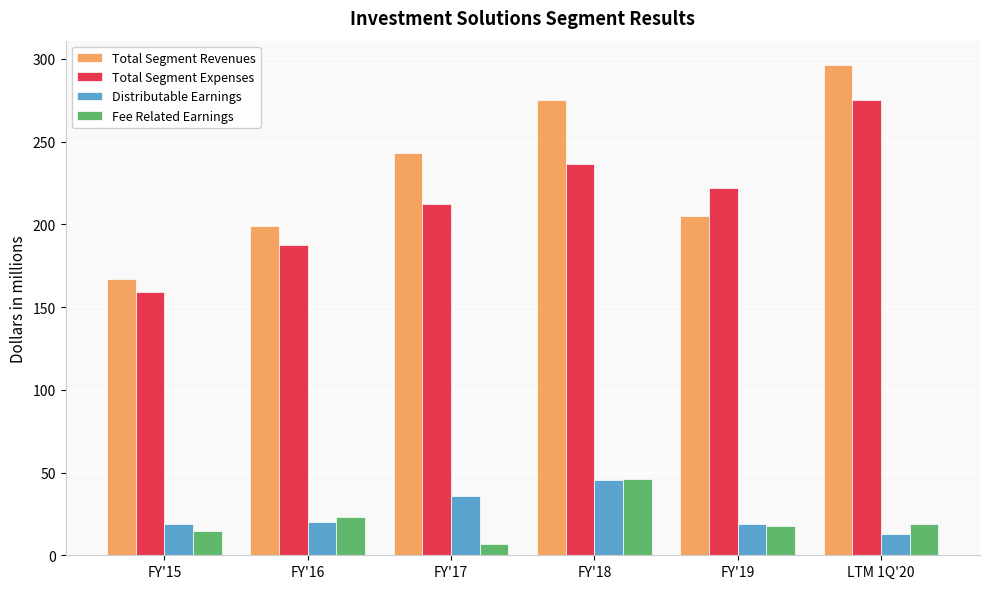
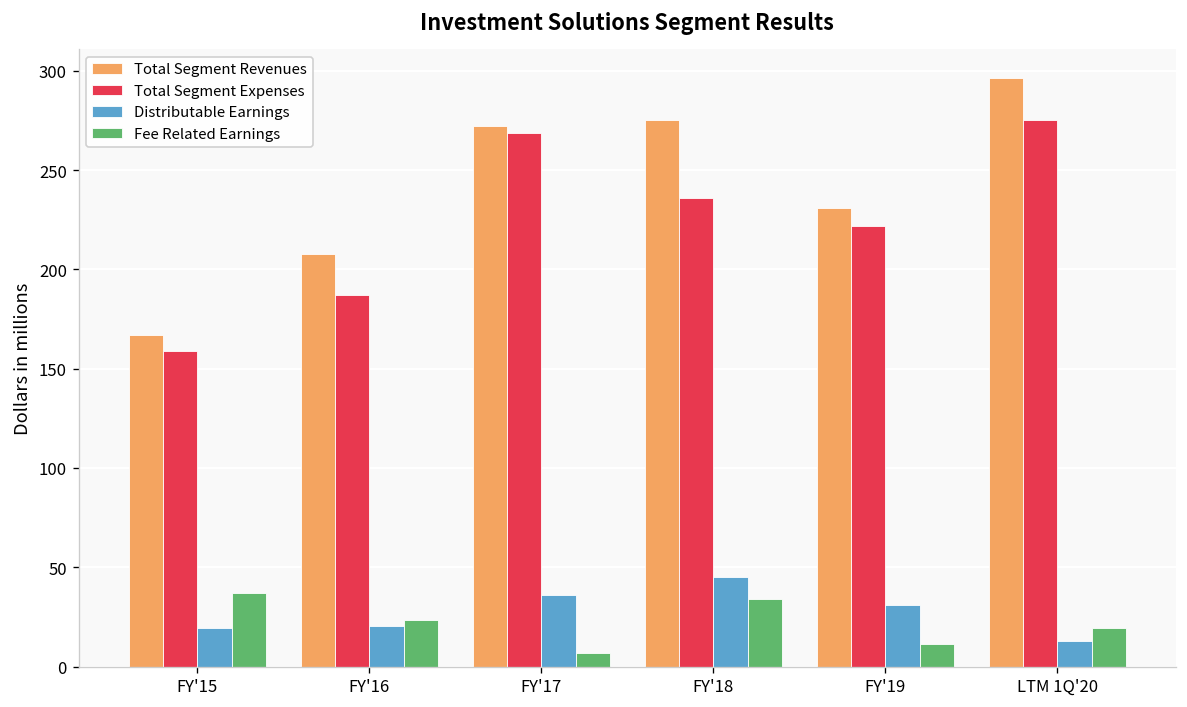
Fee Related Earnings, FY'15: 15 -> 37
Total Segment Revenues, FY'16: 199 -> 208
Total Segment Revenues, FY'17: 243 -> 272
Total Segment Expenses, FY'17: 213 -> 269
Fee Related Earnings, FY'18: 46 -> 34
Total Segment Revenues, FY'19: 205 -> 231
Distributable Earnings, FY'19: 19 -> 31
Fee Related Earnings, FY'19: 17 -> 11
